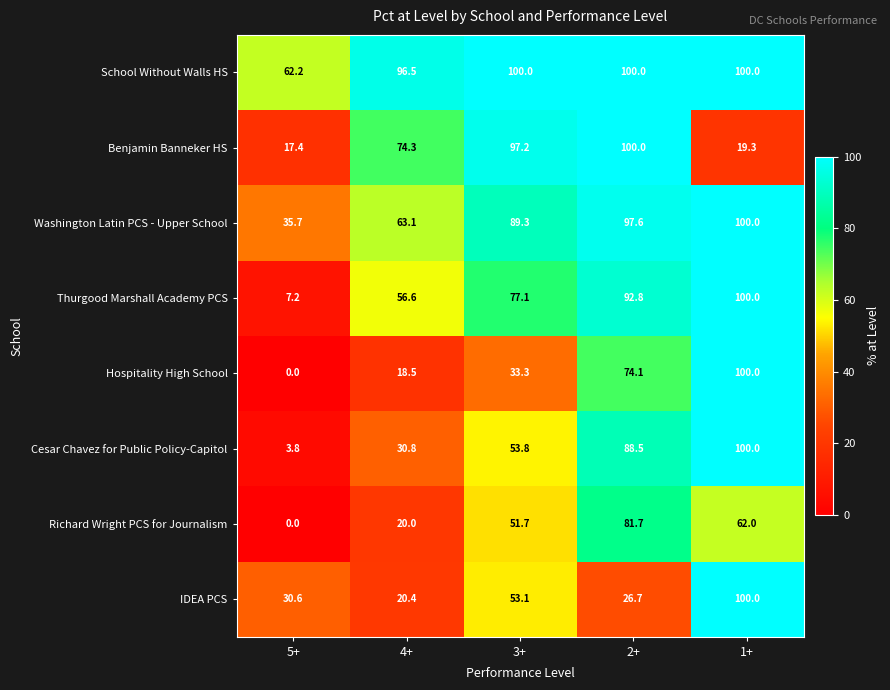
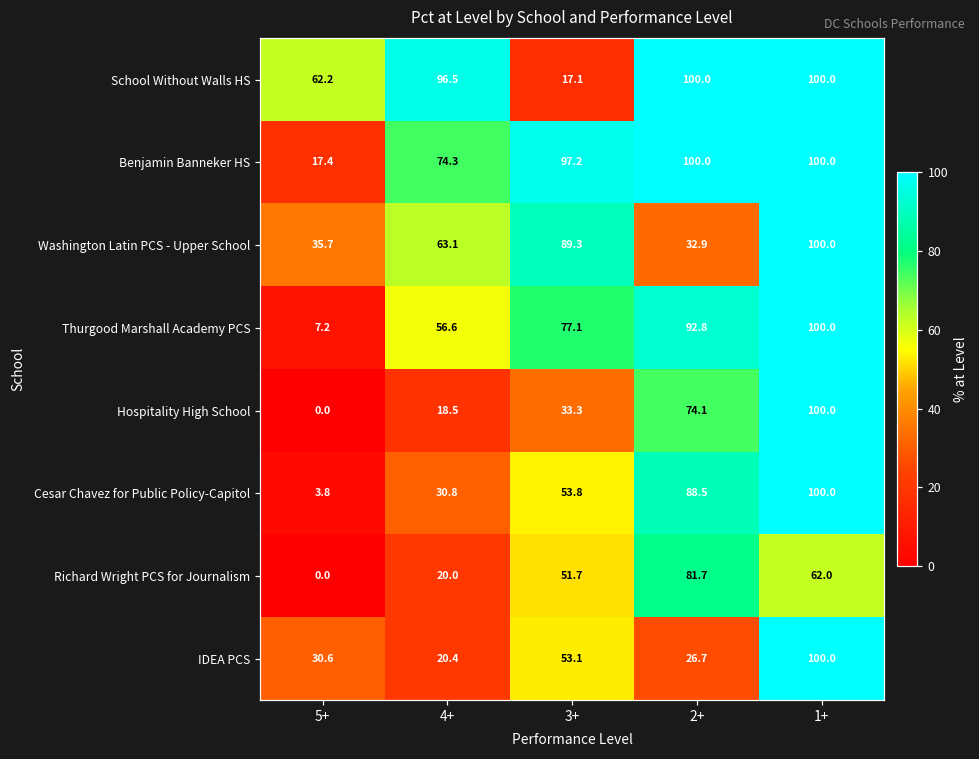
School Without Walls HS, 3+: 100.0 -> 17.1
Benjamin Banneker HS, 1+: 19.3 -> 100.0
Washington Latin PCS - Upper School, 2+: 97.6 -> 32.9
